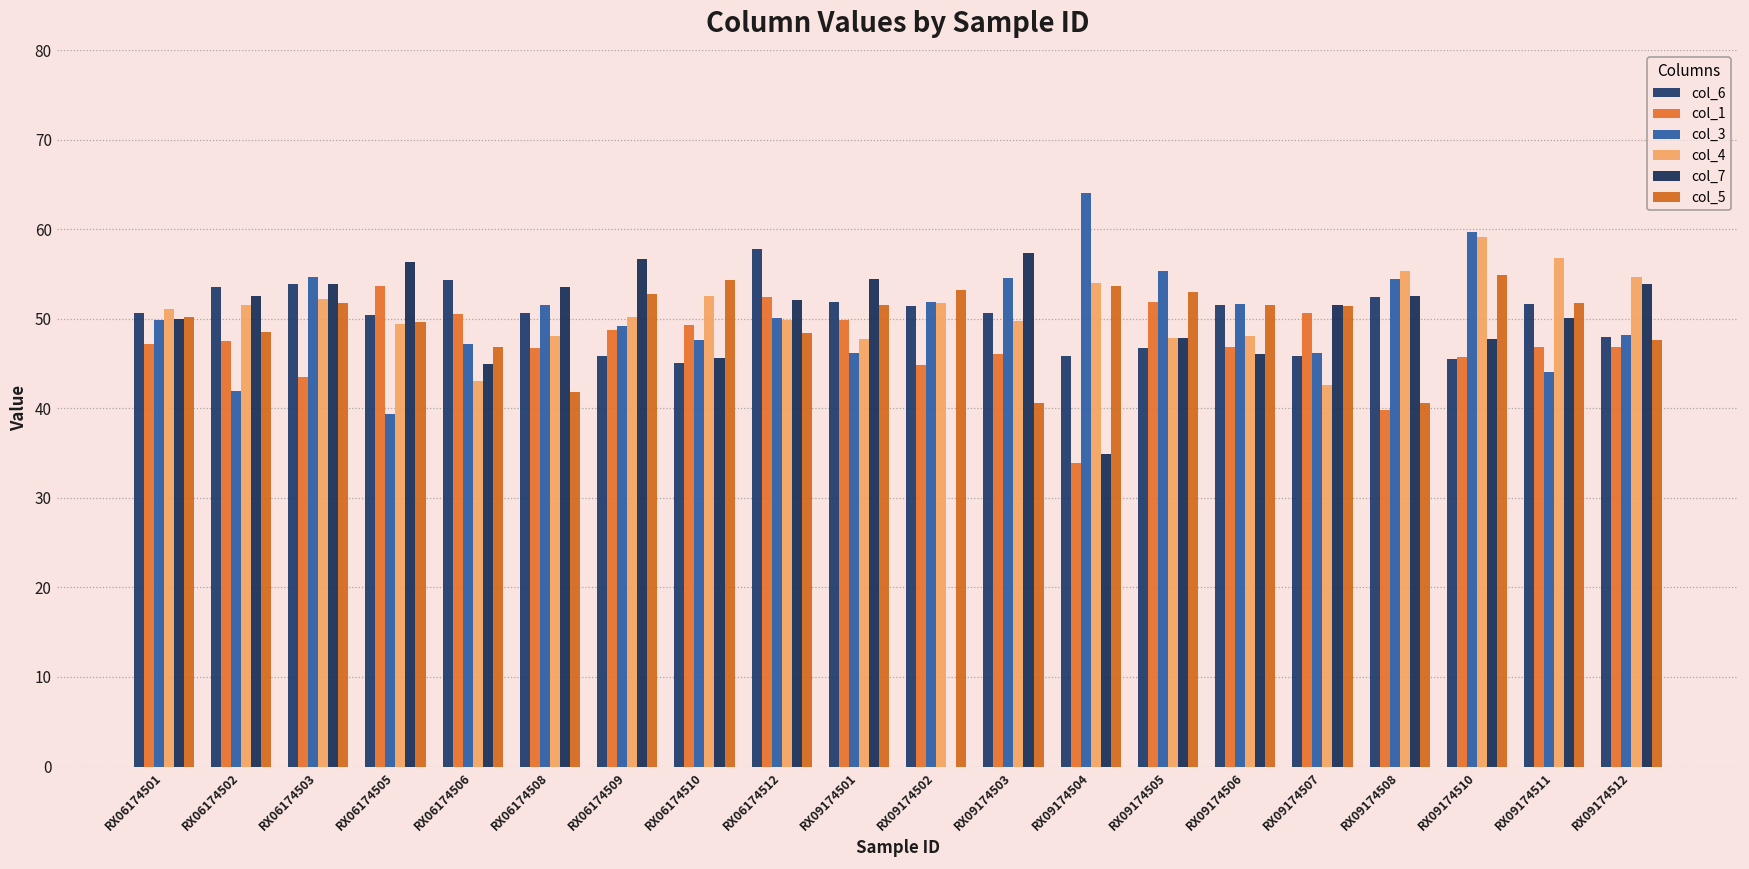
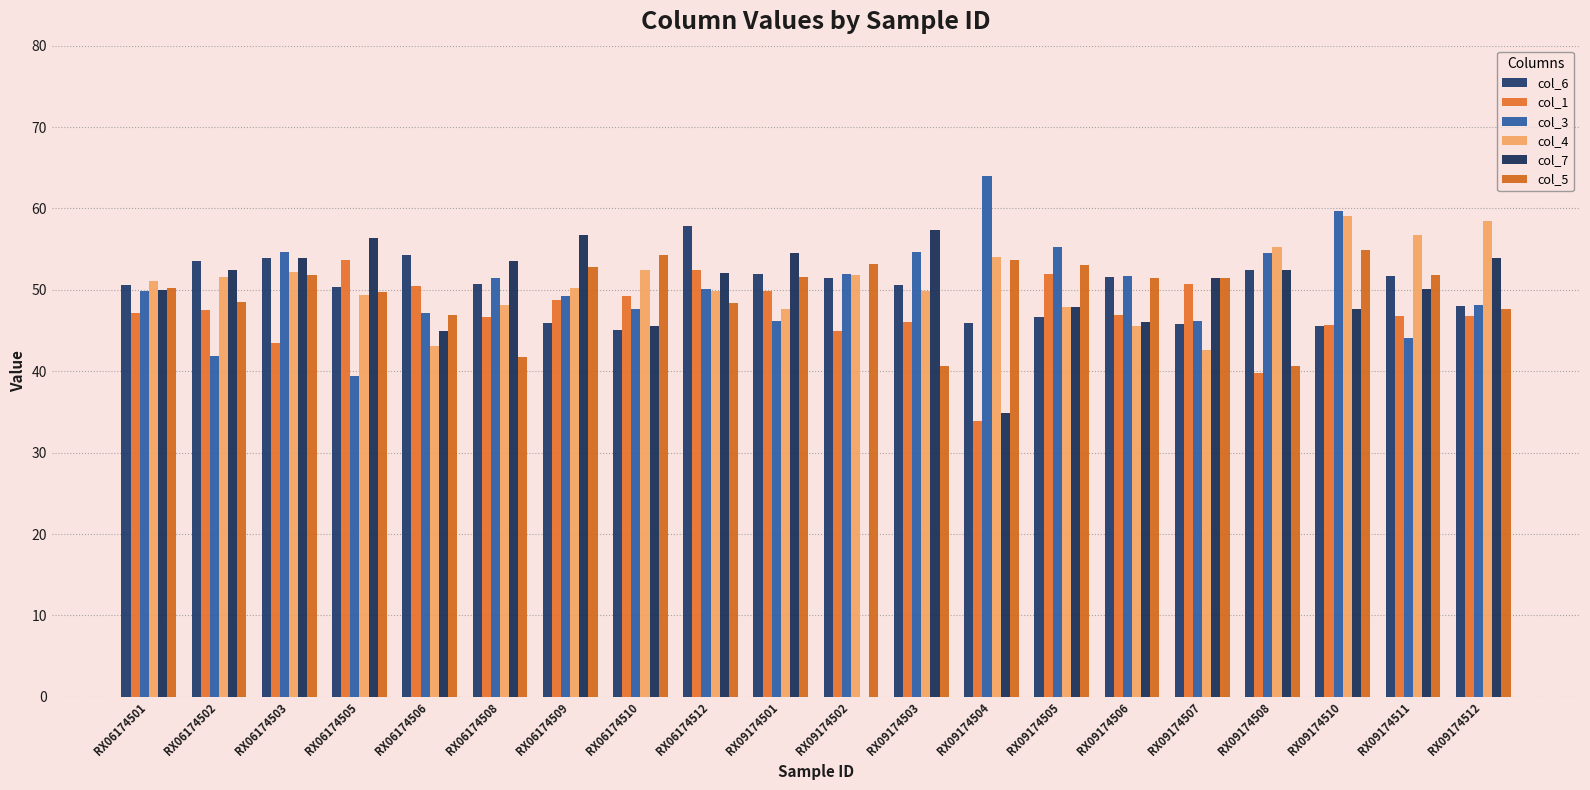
col_4, RX09174506: 48 -> 46
col_4, RX09174512: 55 -> 59
